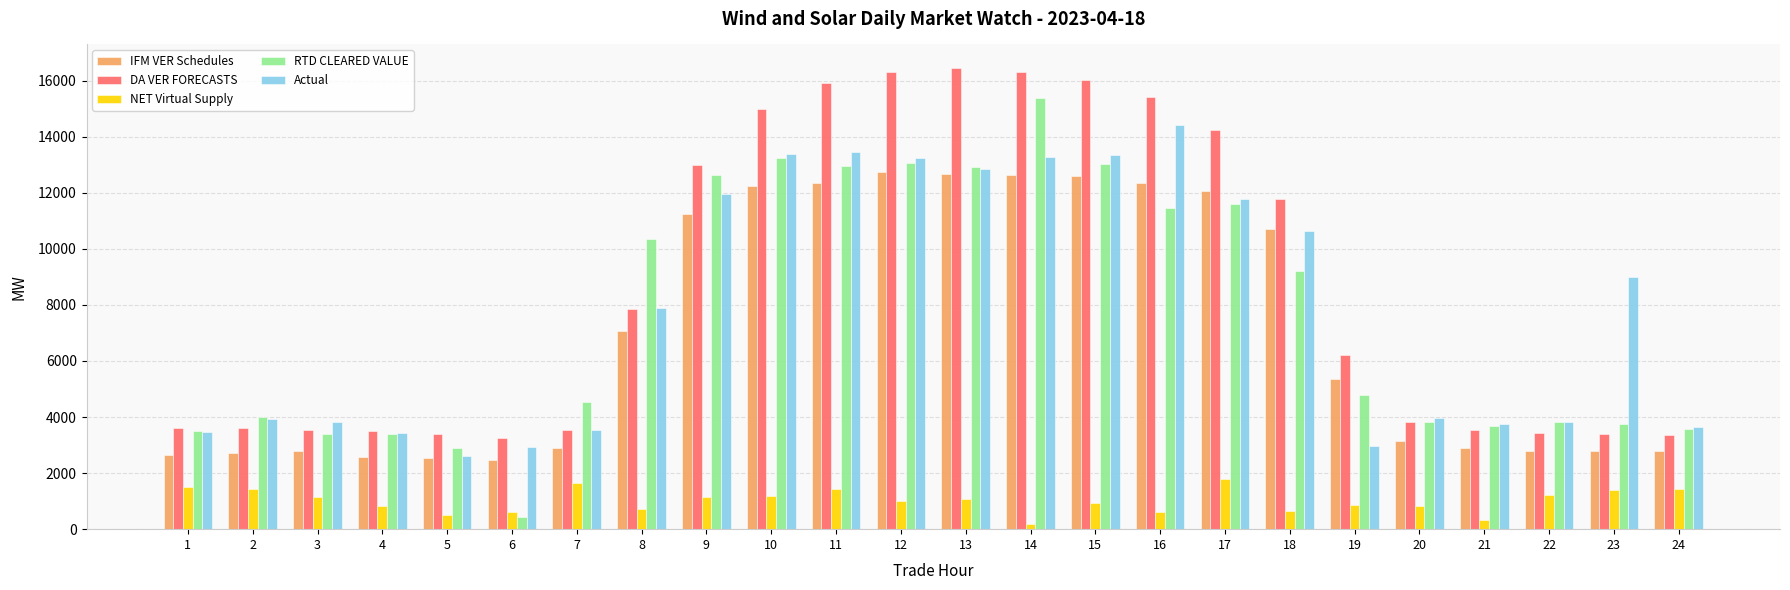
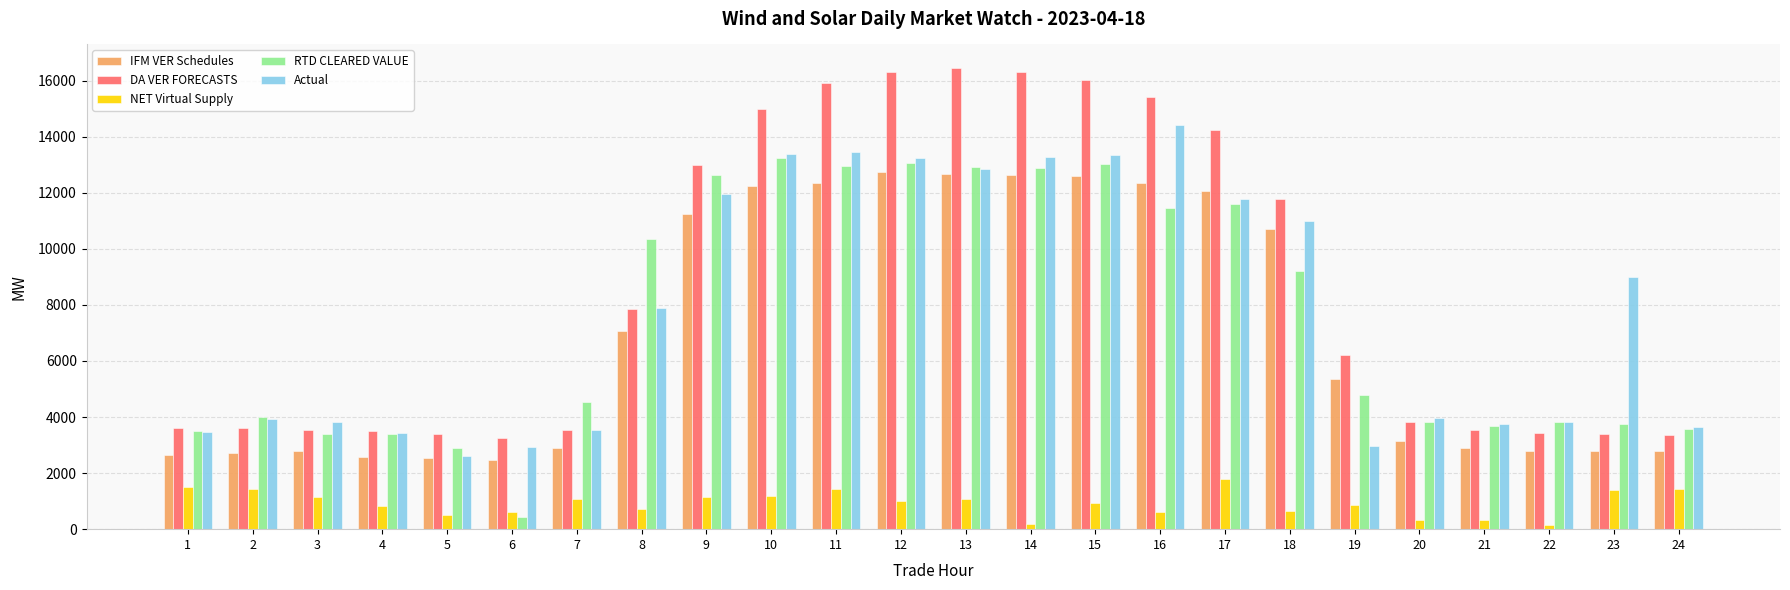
NET Virtual Supply, 7: 1600 -> 1100
RTD CLEARED VALUE, 14: 15400 -> 12900
Actual, 18: 10600 -> 11000
NET Virtual Supply, 20: 800 -> 300
NET Virtual Supply, 22: 1200 -> 100
